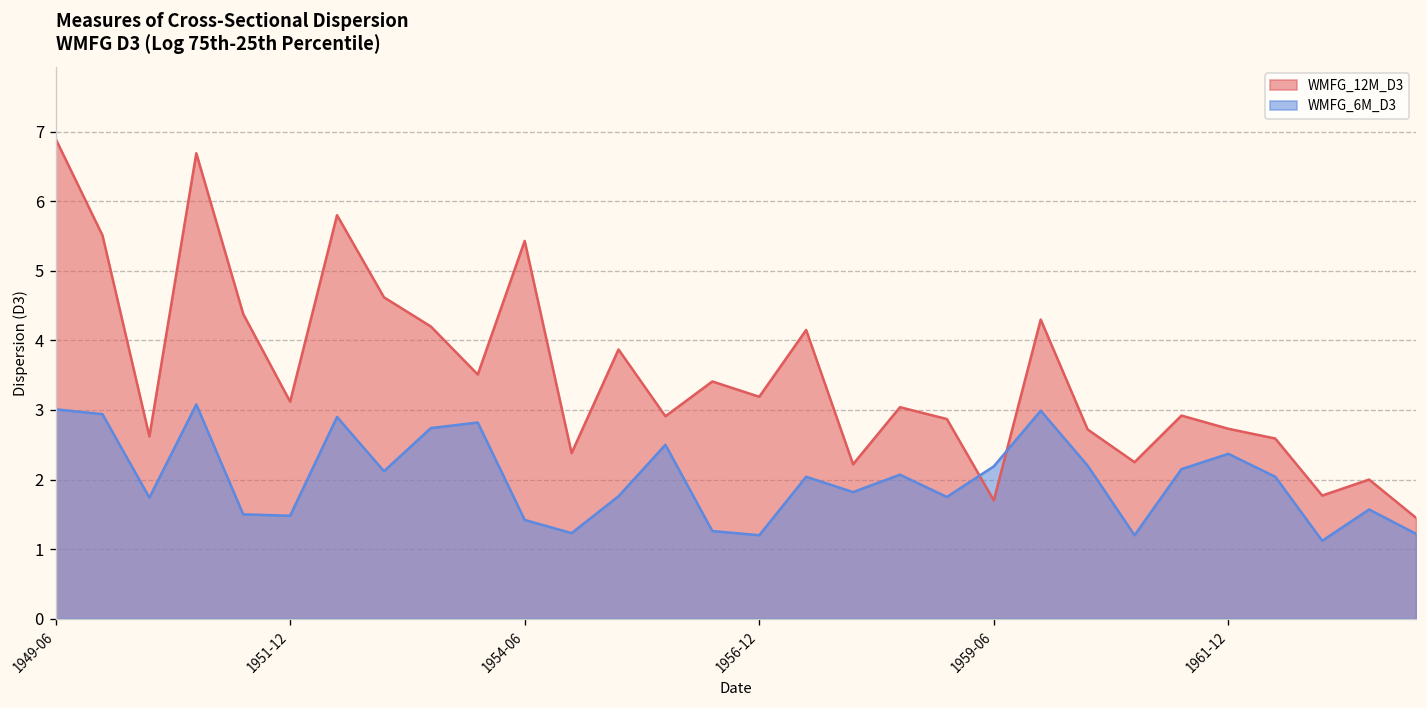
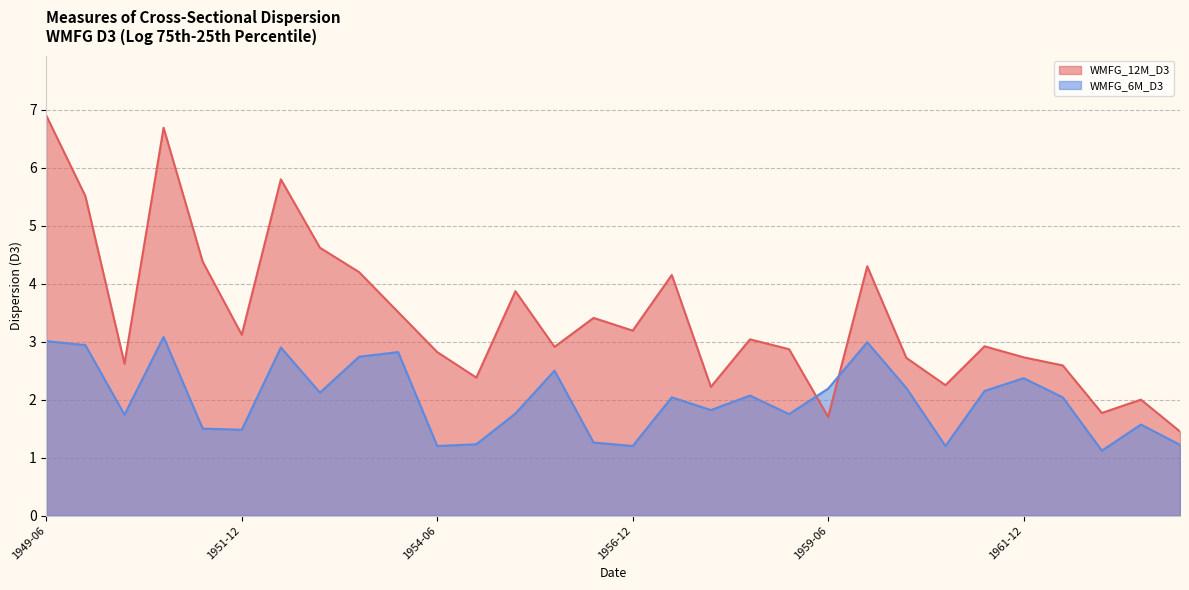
WMFG_12M_D3, 1954-06: 5.4 -> 2.8
WMFG_6M_D3, 1954-06: 1.4 -> 1.2
